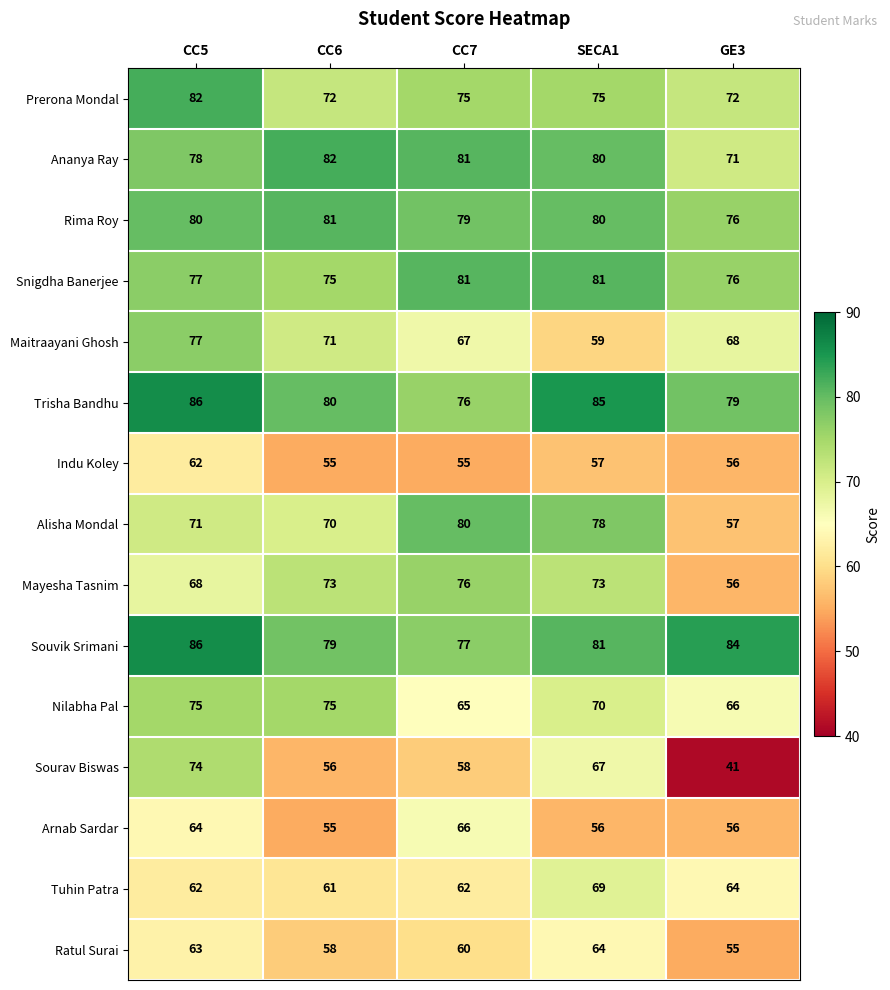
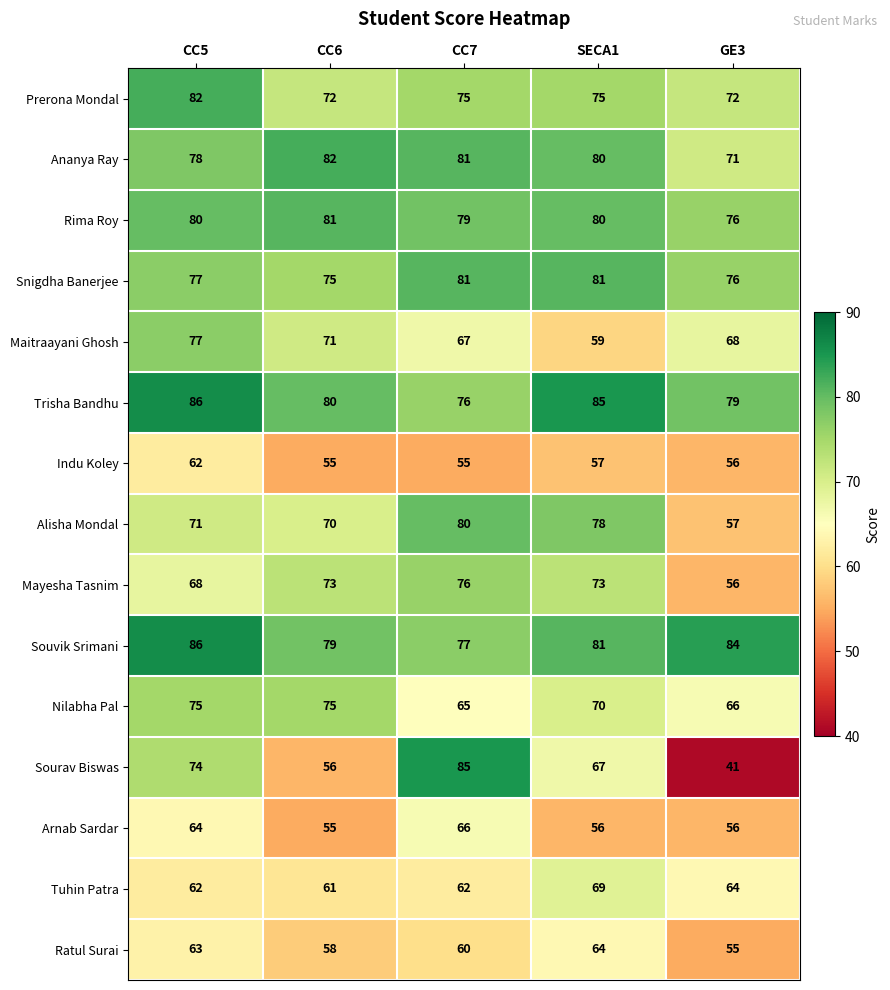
Sourav Biswas, CC7: 58 -> 85
